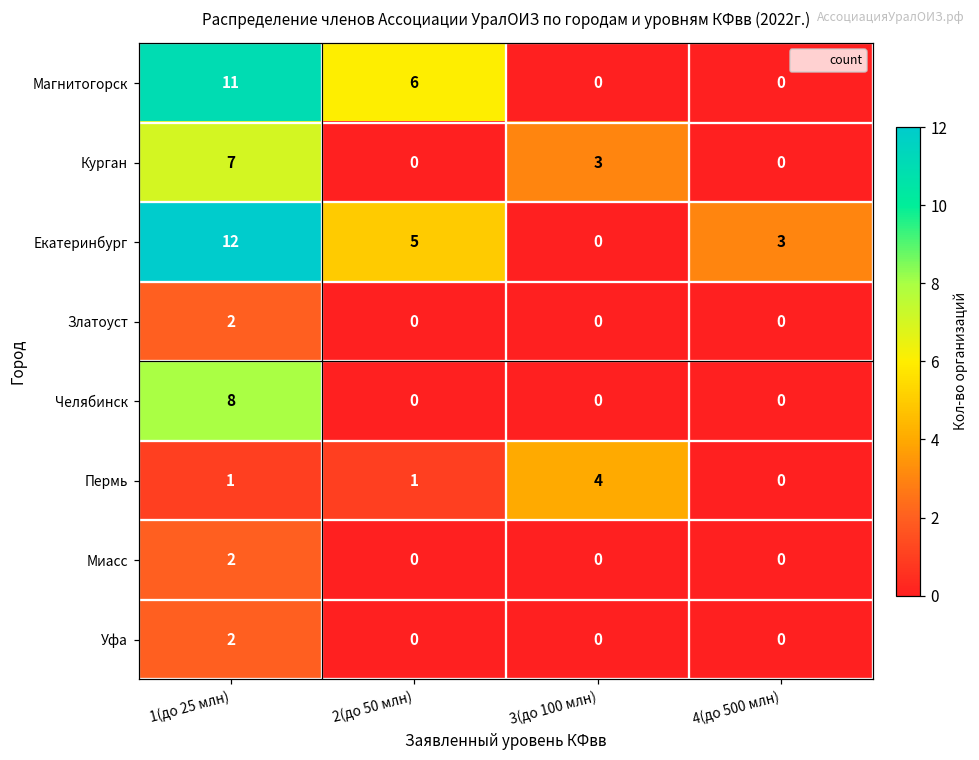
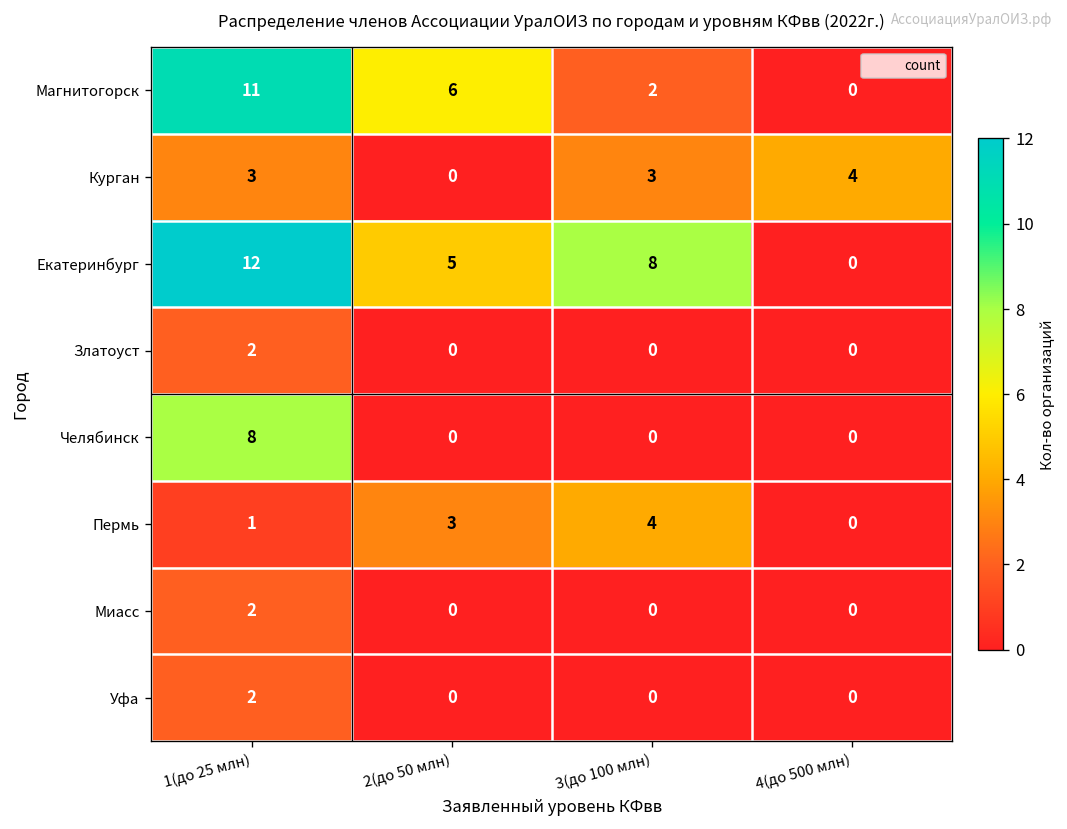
Магнитогорск, 3(до 100 млн): 0 -> 2
Курган, 1(до 25 млн): 7 -> 3
Курган, 4(до 500 млн): 0 -> 4
Екатеринбург, 3(до 100 млн): 0 -> 8
Екатеринбург, 4(до 500 млн): 3 -> 0
Пермь, 2(до 50 млн): 1 -> 3
